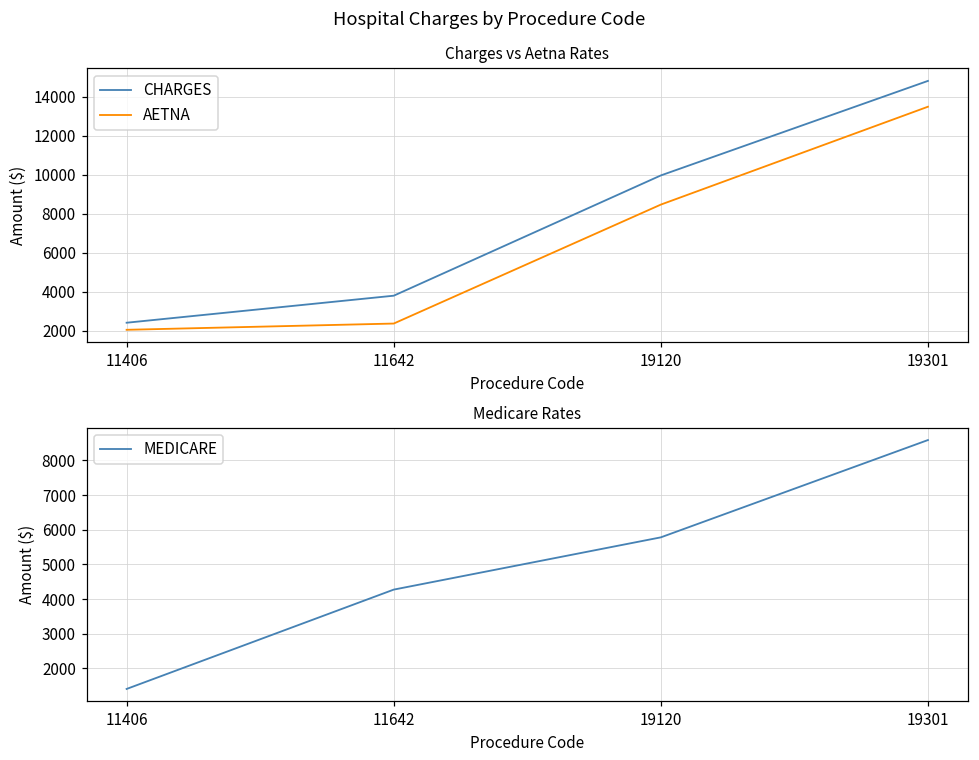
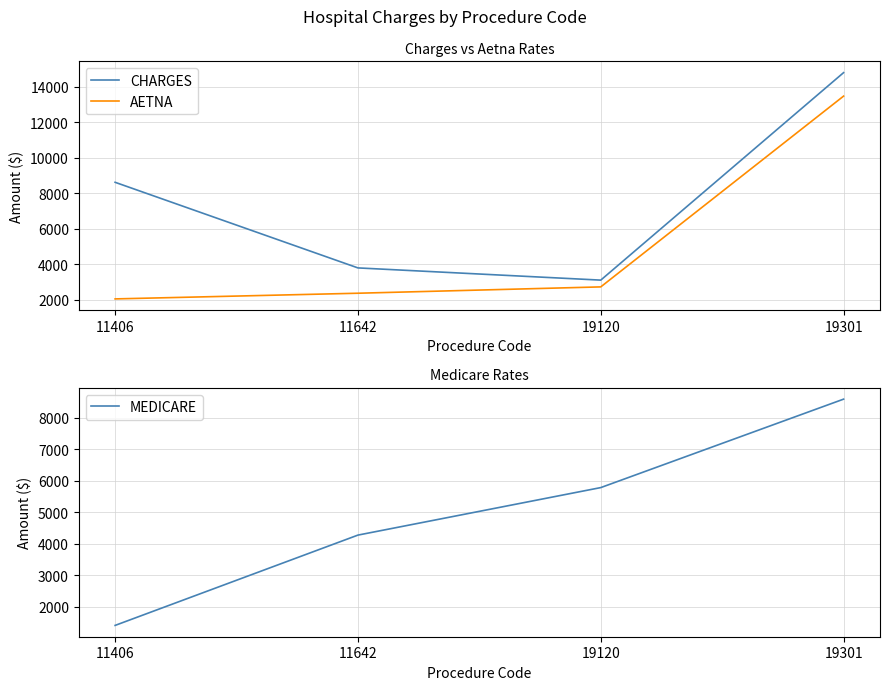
Charges vs Aetna Rates, CHARGES, 11406: 2400 -> 8600
Charges vs Aetna Rates, CHARGES, 19120: 10000 -> 3100
Charges vs Aetna Rates, AETNA, 19120: 8500 -> 2700
